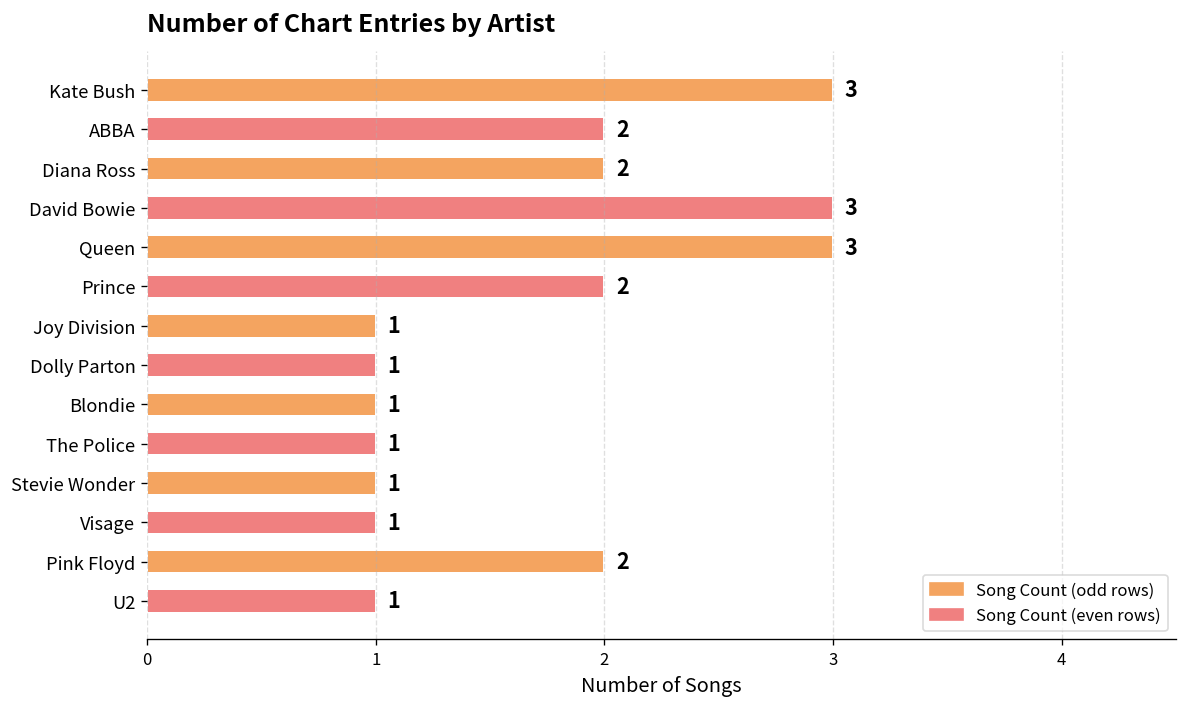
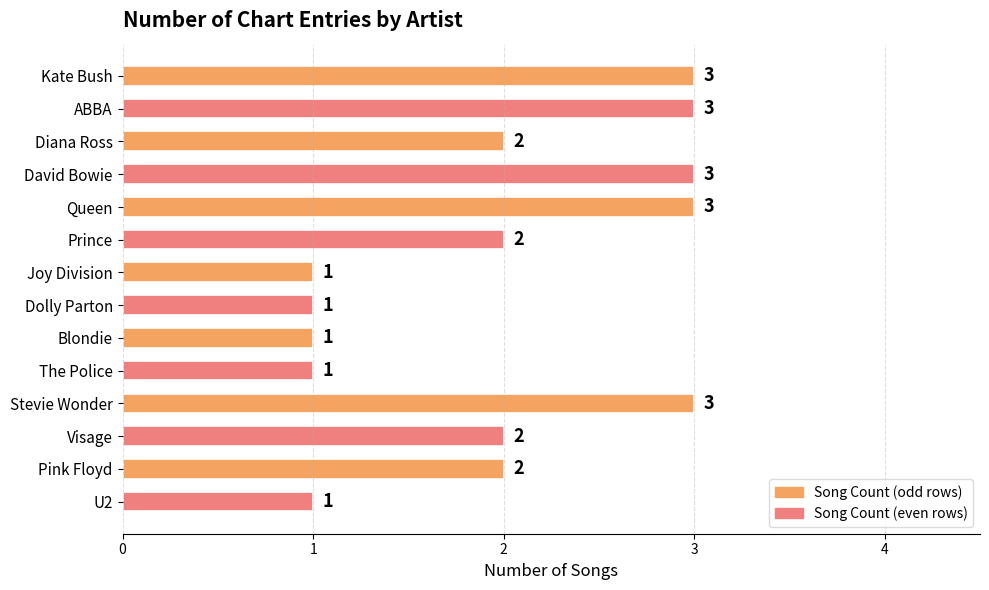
ABBA: 2 -> 3
Stevie Wonder: 1 -> 3
Visage: 1 -> 2
